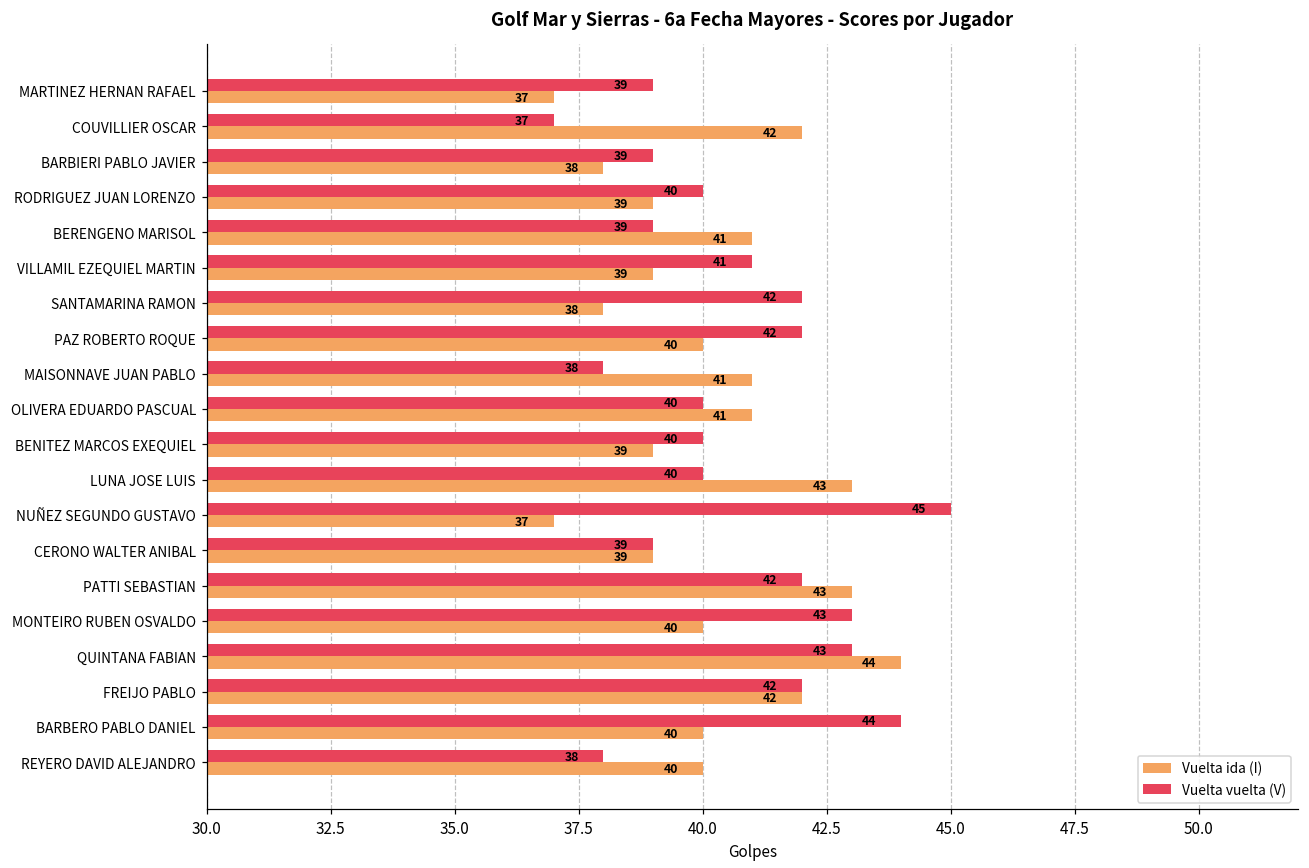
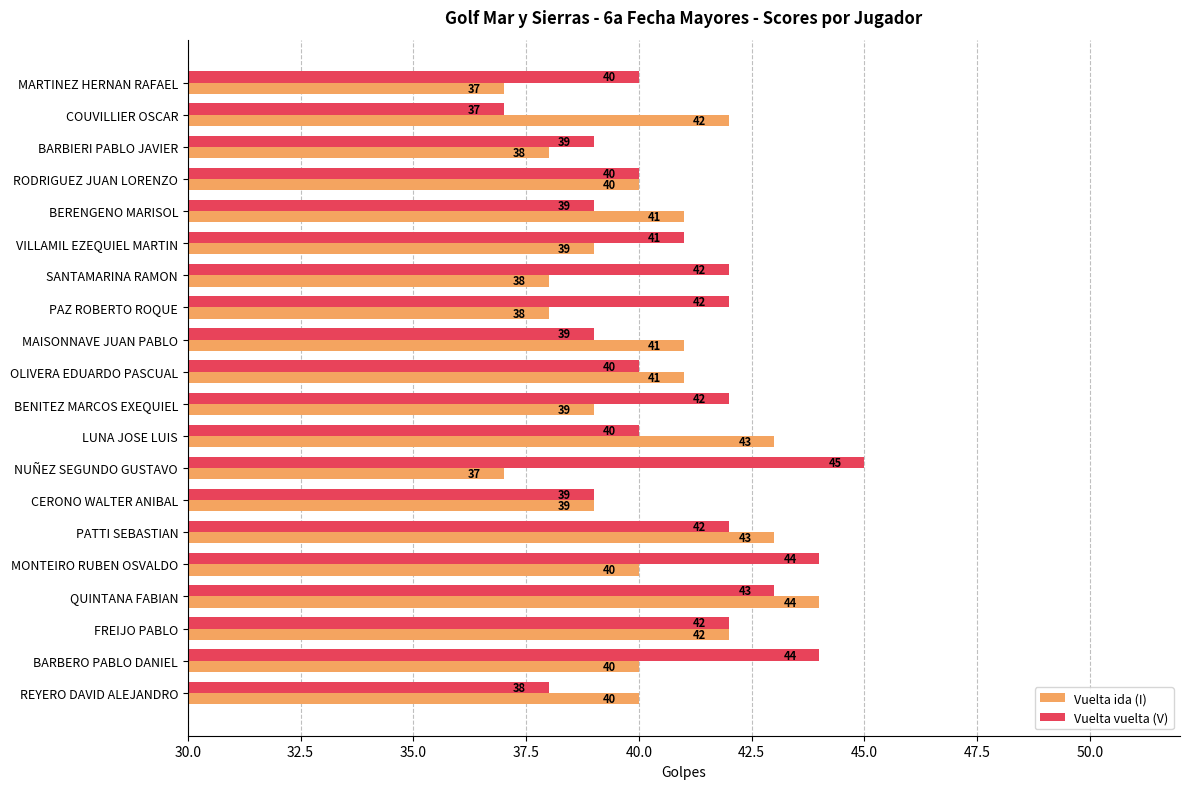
Vuelta vuelta (V), MARTINEZ HERNAN RAFAEL: 39 -> 40
Vuelta ida (I), RODRIGUEZ JUAN LORENZO: 39 -> 40
Vuelta ida (I), PAZ ROBERTO ROQUE: 40 -> 38
Vuelta vuelta (V), MAISONNAVE JUAN PABLO: 38 -> 39
Vuelta vuelta (V), BENITEZ MARCOS EXEQUIEL: 40 -> 42
Vuelta vuelta (V), MONTEIRO RUBEN OSVALDO: 43 -> 44
